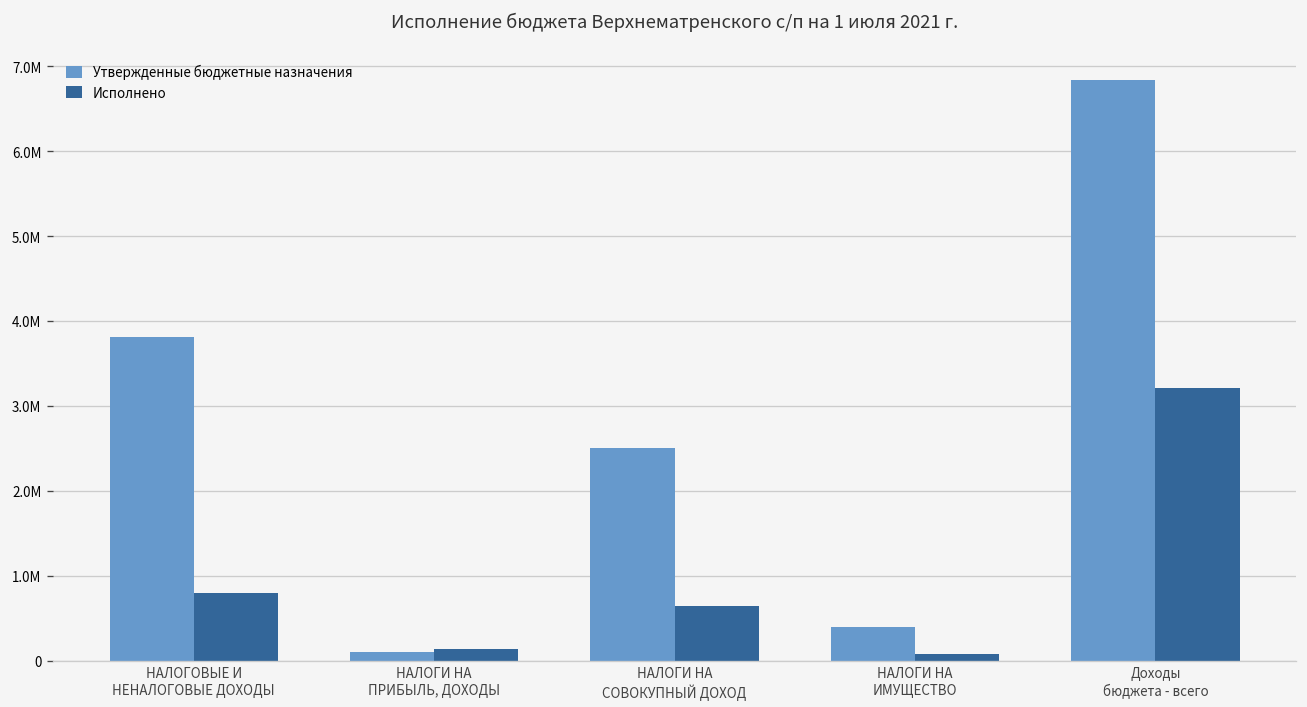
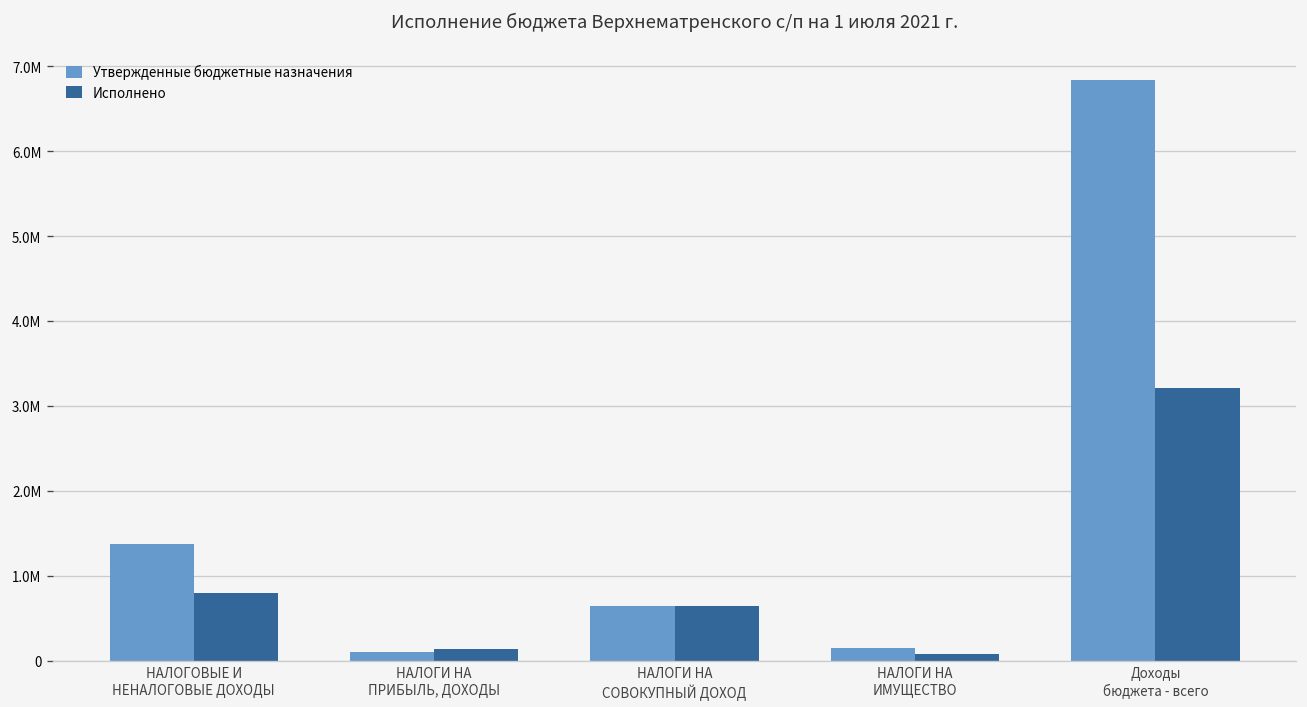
Утвержденные бюджетные назначения, НАЛОГОВЫЕ И НЕНАЛОГОВЫЕ ДОХОДЫ: 3800000 -> 1400000
Утвержденные бюджетные назначения, НАЛОГИ НА СОВОКУПНЫЙ ДОХОД: 2500000 -> 600000
Утвержденные бюджетные назначения, НАЛОГИ НА ИМУЩЕСТВО: 400000 -> 100000
